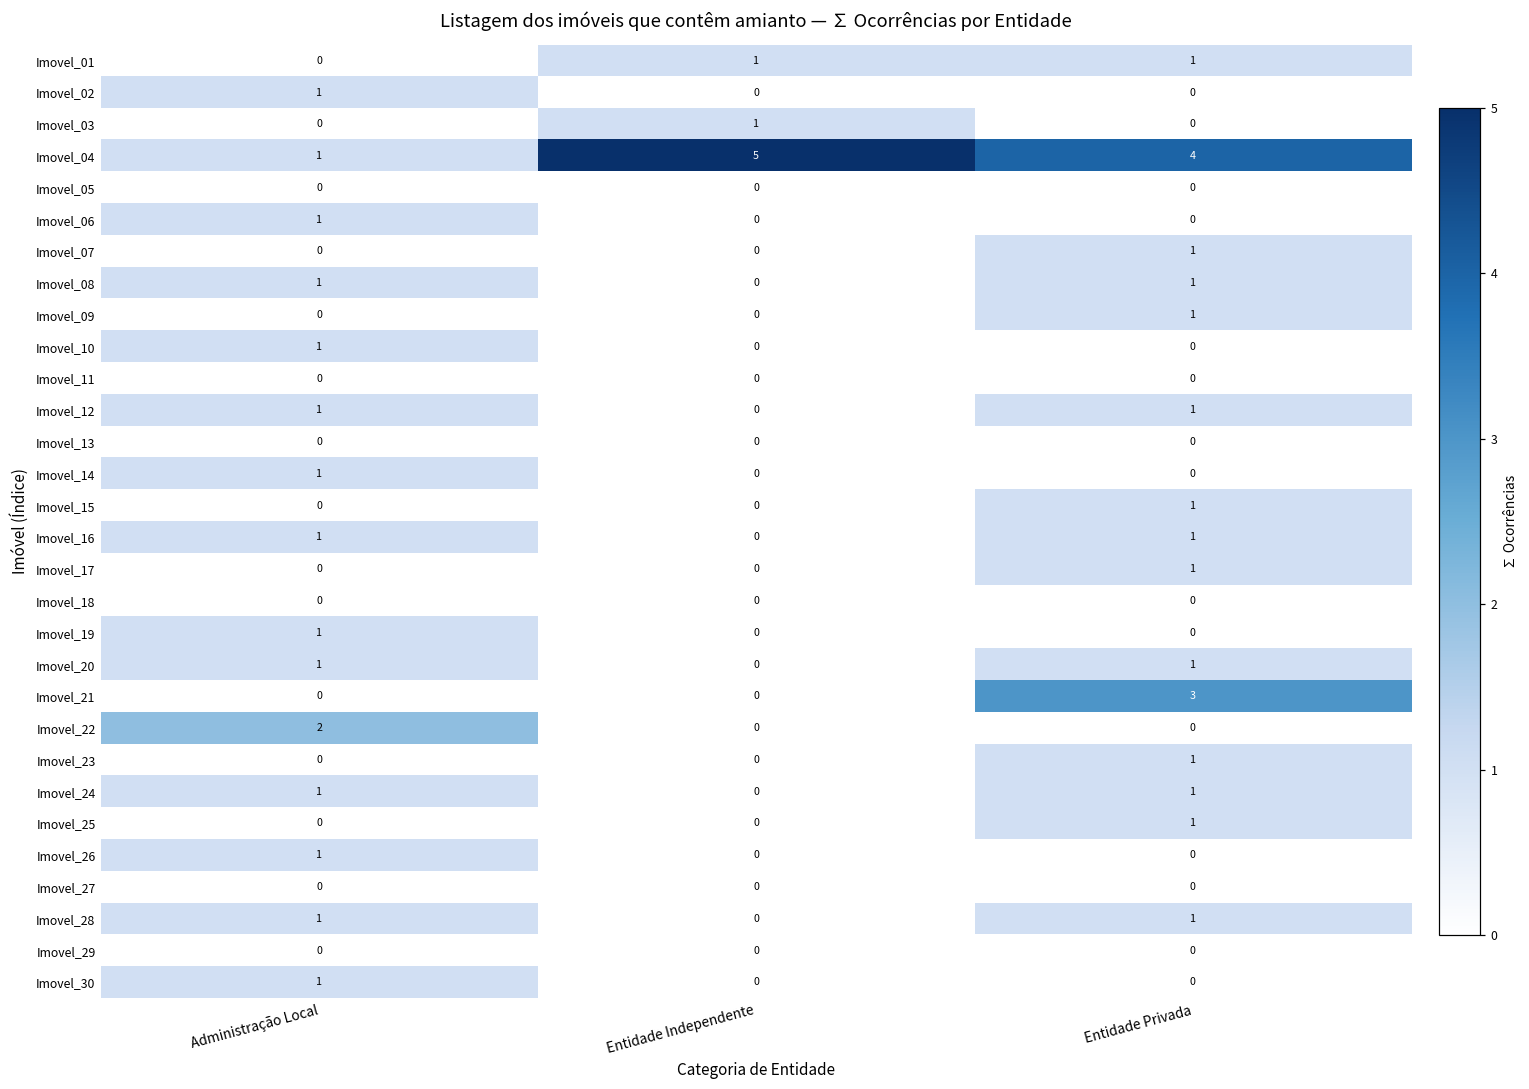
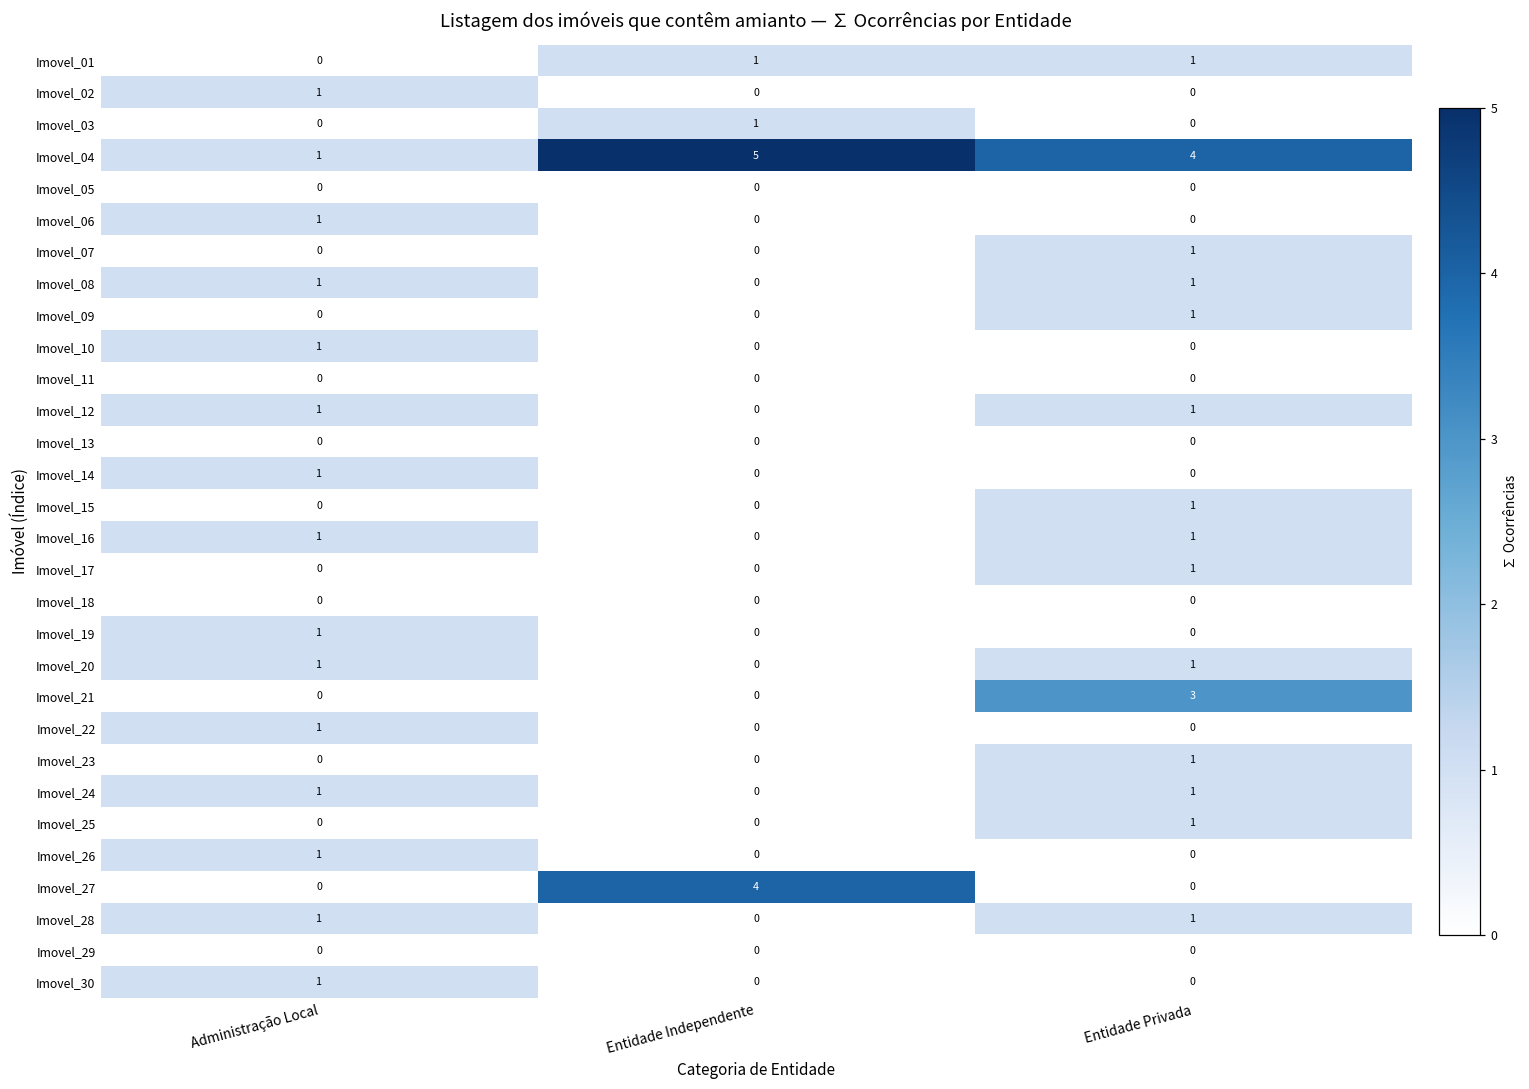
Imovel_22, Administração Local: 2 -> 1
Imovel_27, Entidade Independente: 0 -> 4
